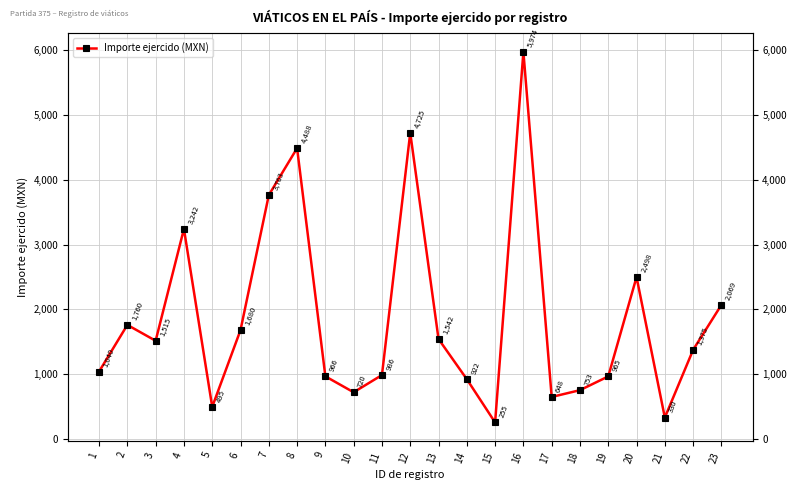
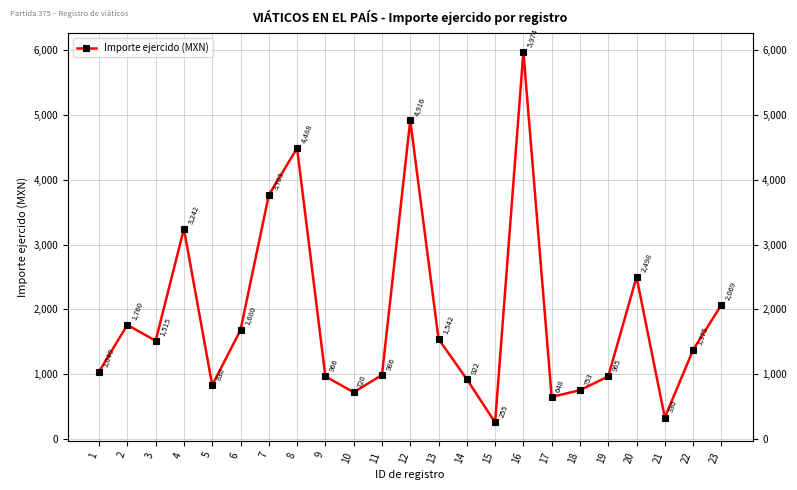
5: 495 -> 830
12: 4,725 -> 4,916
